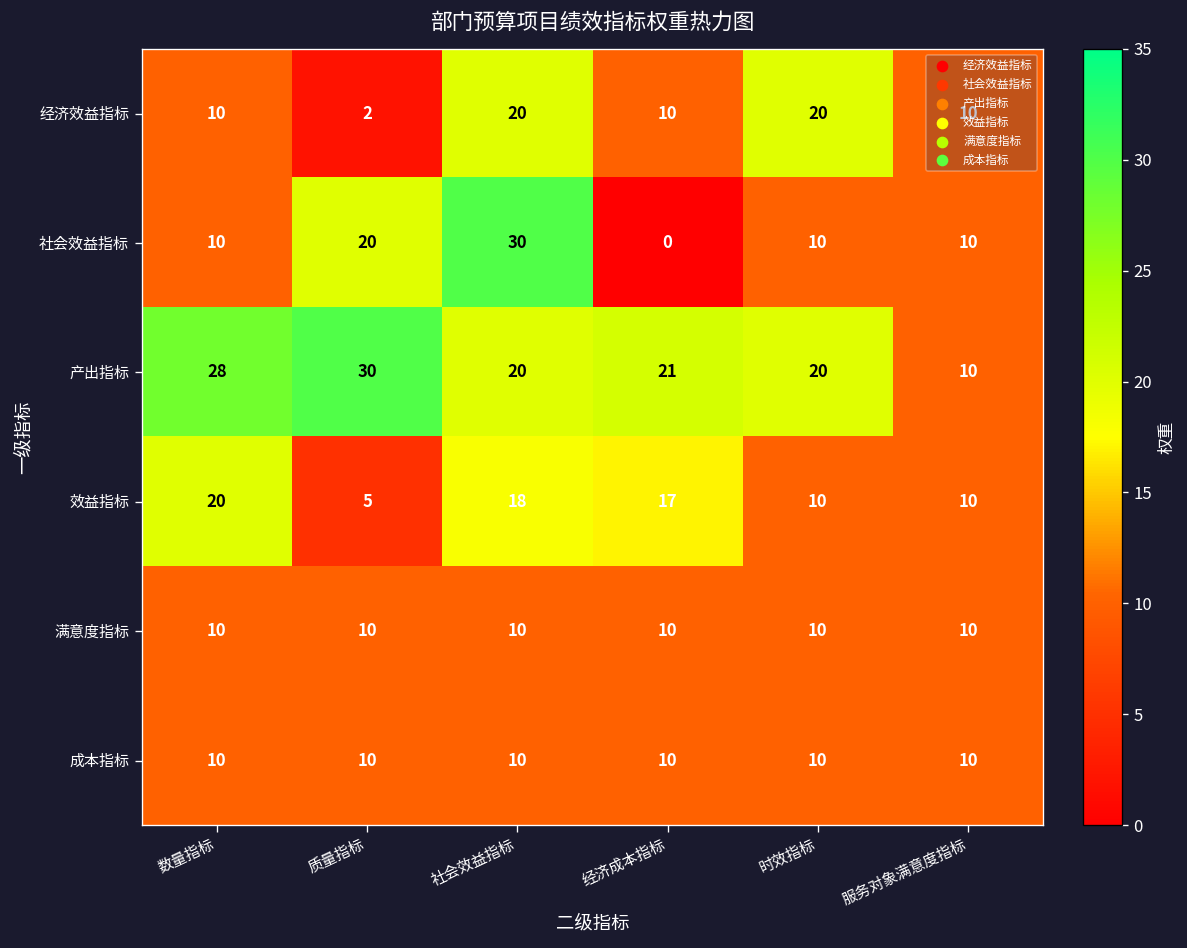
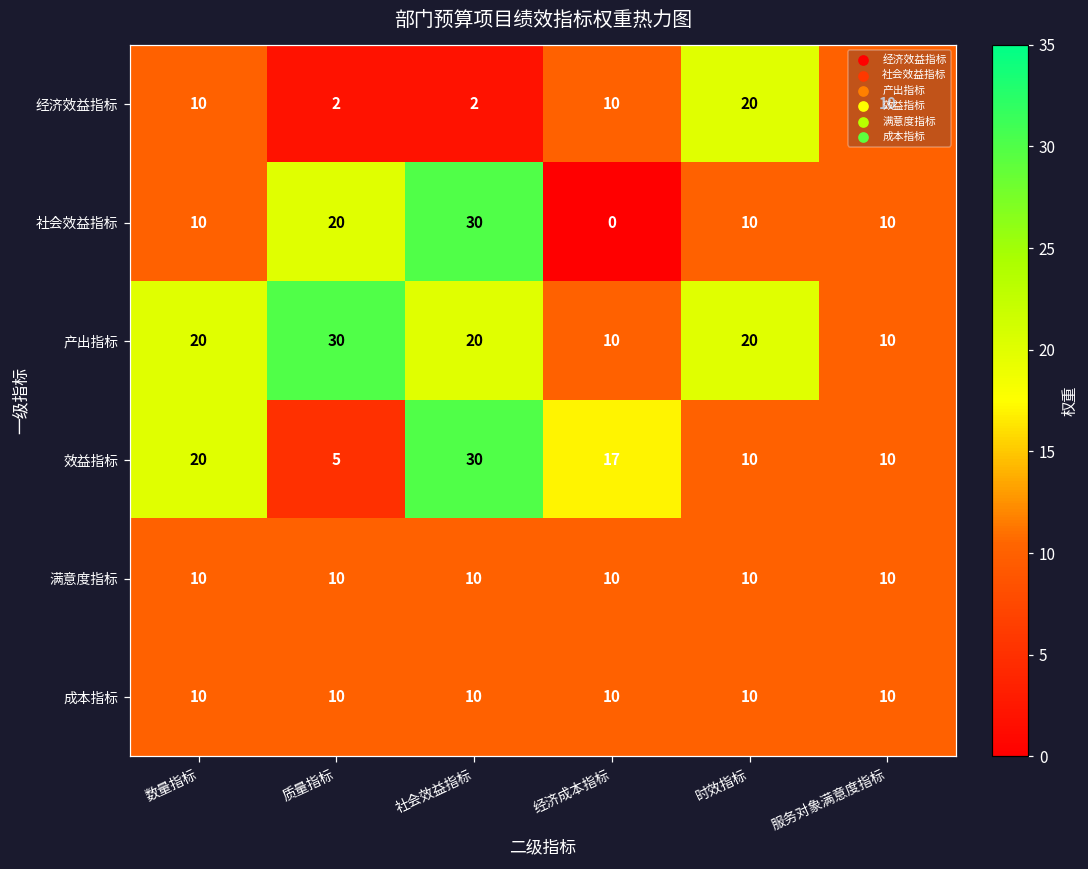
经济效益指标, 社会效益指标: 20 -> 2
产出指标, 数量指标: 28 -> 20
产出指标, 经济成本指标: 21 -> 10
效益指标, 社会效益指标: 18 -> 30
